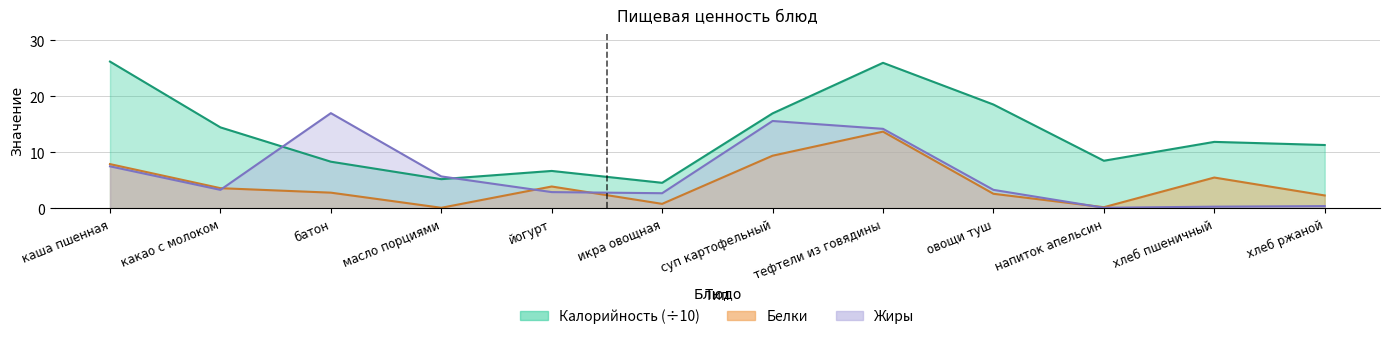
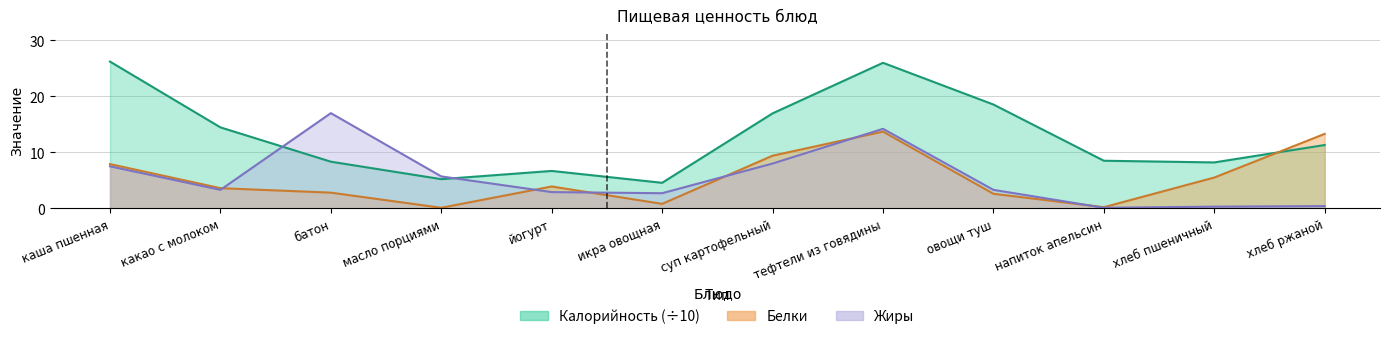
Жиры, суп картофельный: 16 -> 8
Калорийность (÷10), хлеб пшеничный: 12 -> 8
Белки, хлеб ржаной: 2 -> 13
